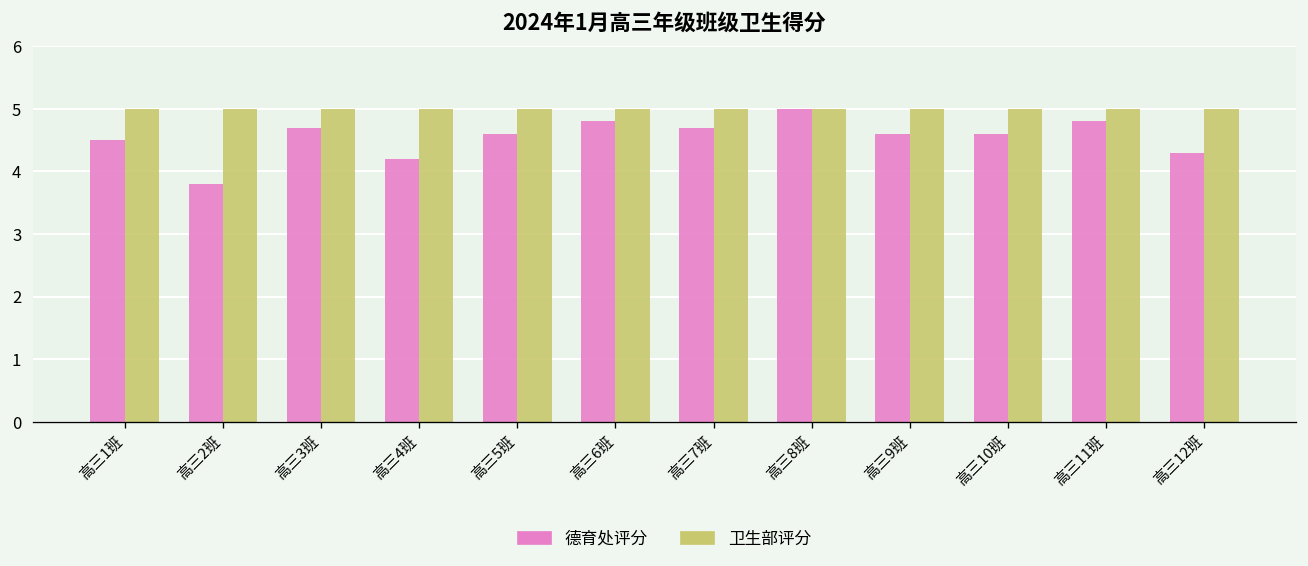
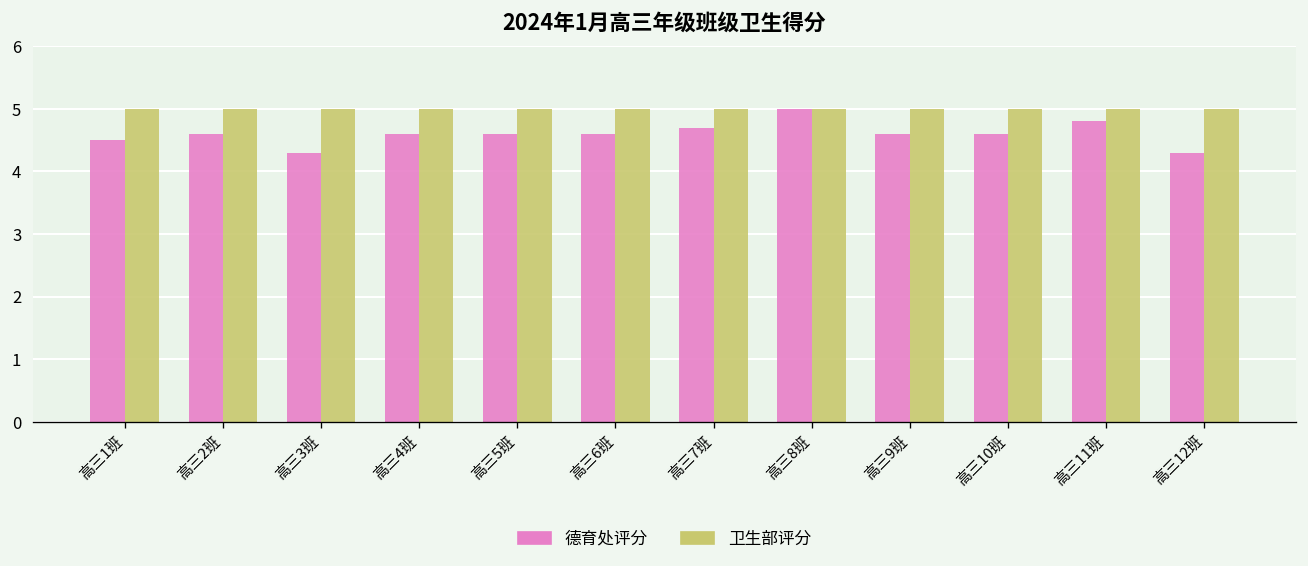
德育处评分, 高三2班: 3.8 -> 4.6
德育处评分, 高三3班: 4.7 -> 4.3
德育处评分, 高三4班: 4.2 -> 4.6
德育处评分, 高三6班: 4.8 -> 4.6
